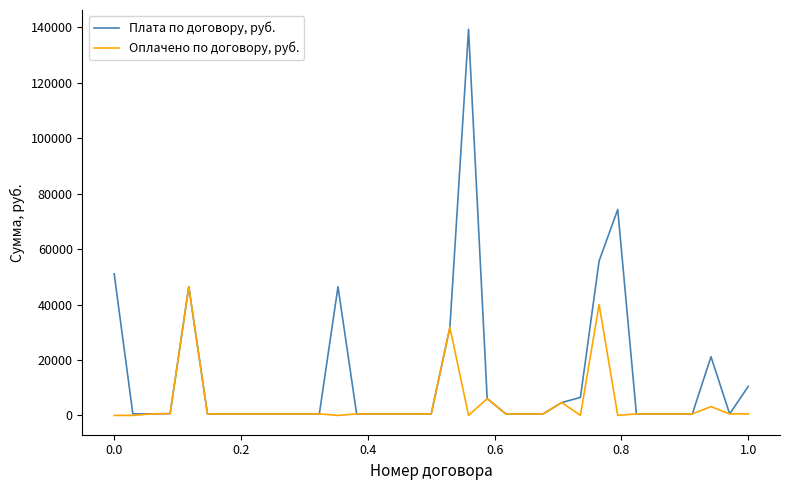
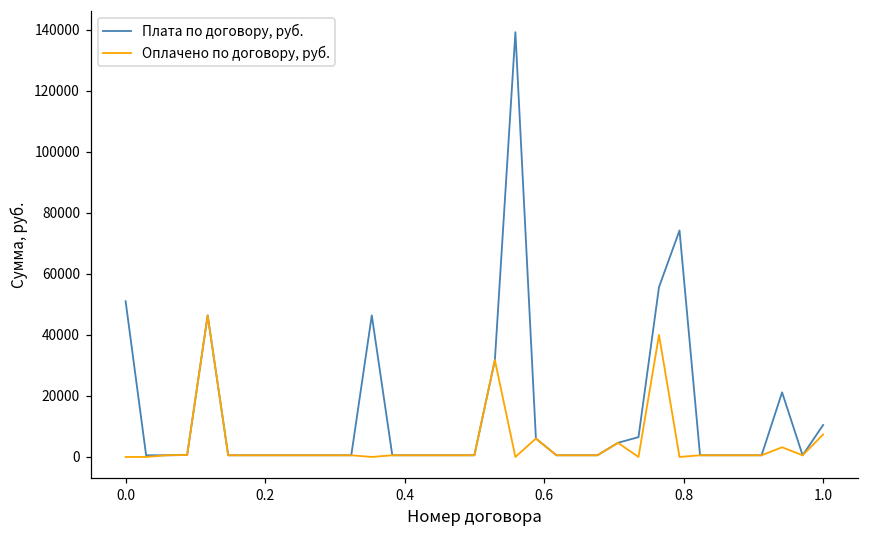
Оплачено по договору, руб., 1.0: 1000 -> 7000
